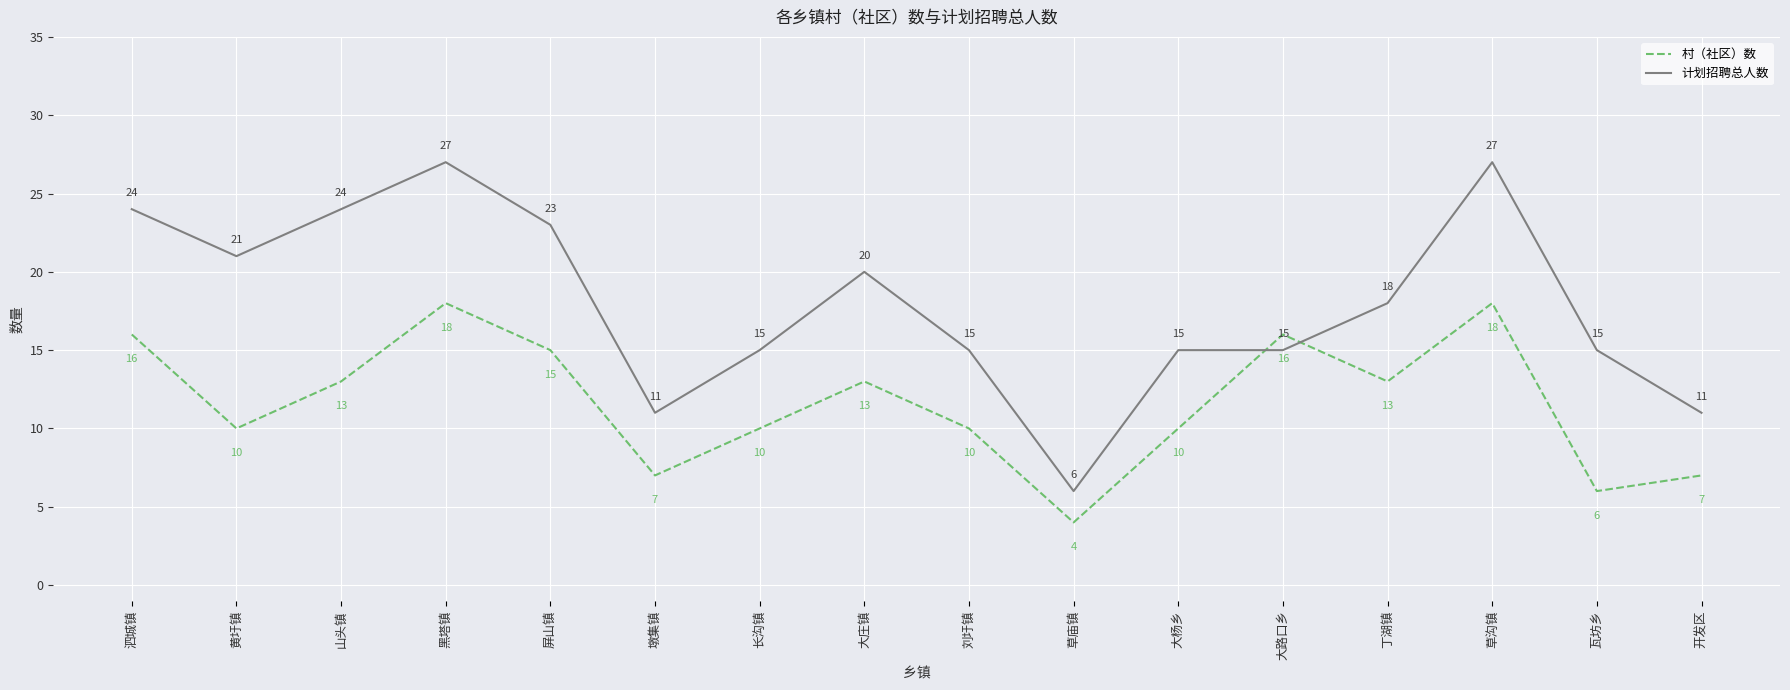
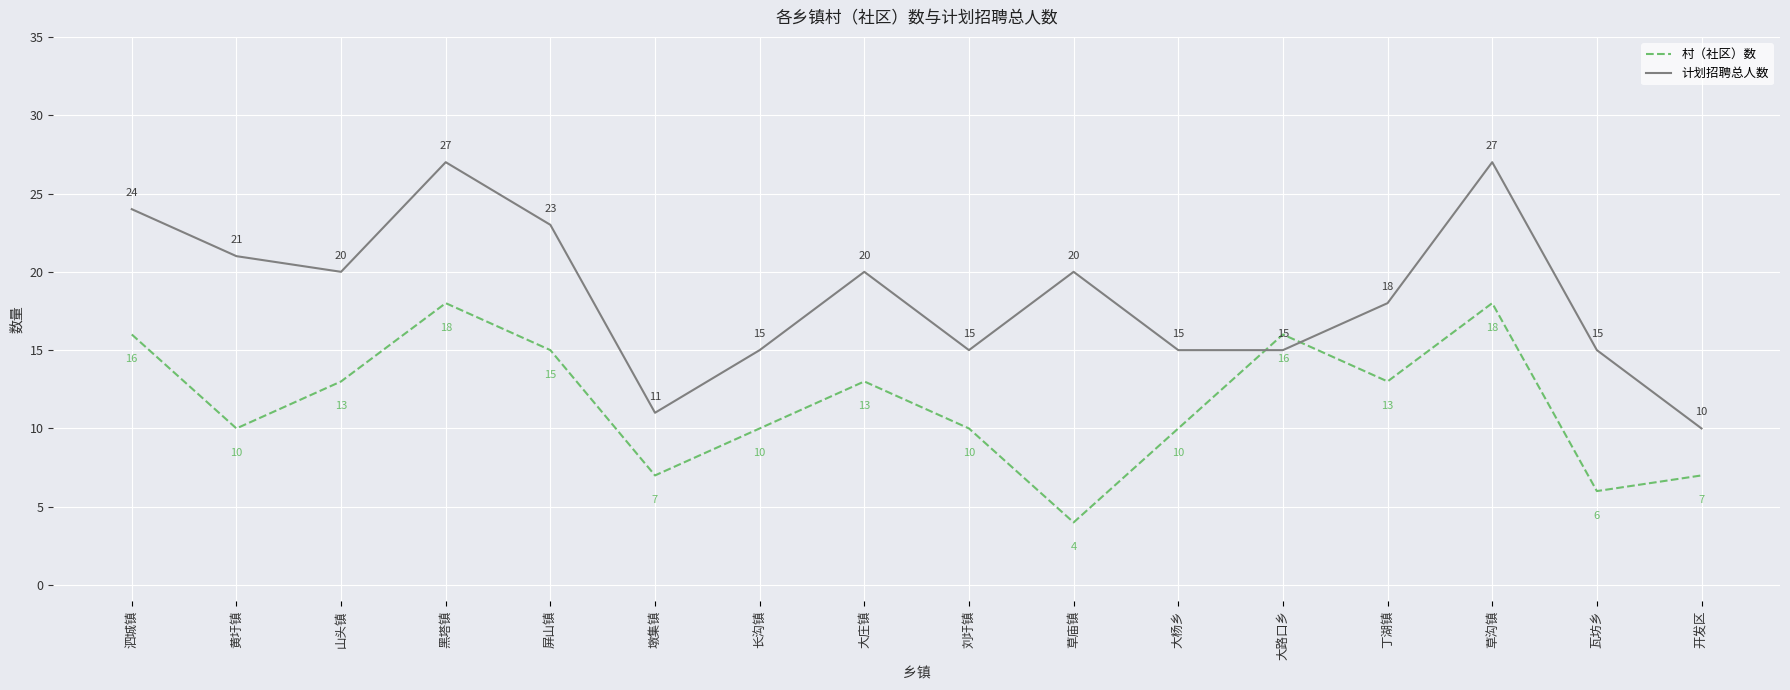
计划招聘总人数, 山头镇: 24 -> 20
计划招聘总人数, 草庙镇: 6 -> 20
计划招聘总人数, 开发区: 11 -> 10
